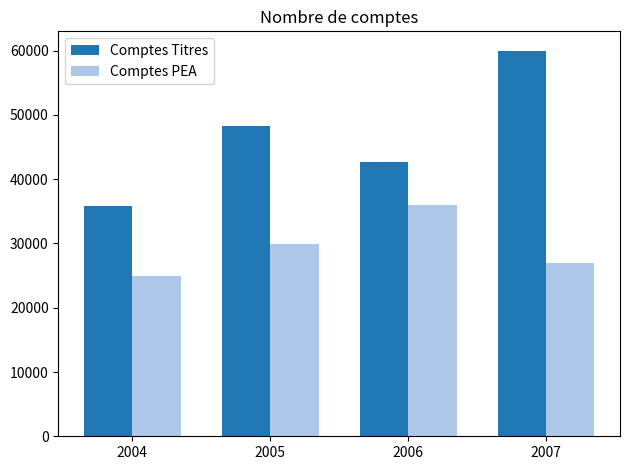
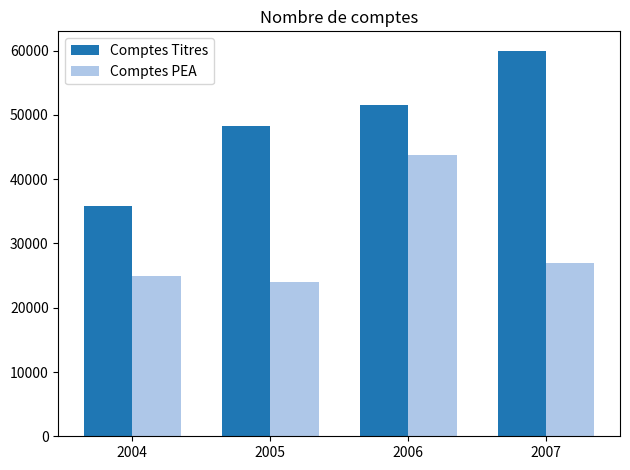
Comptes PEA, 2005: 30000 -> 24000
Comptes Titres, 2006: 43000 -> 52000
Comptes PEA, 2006: 36000 -> 44000
